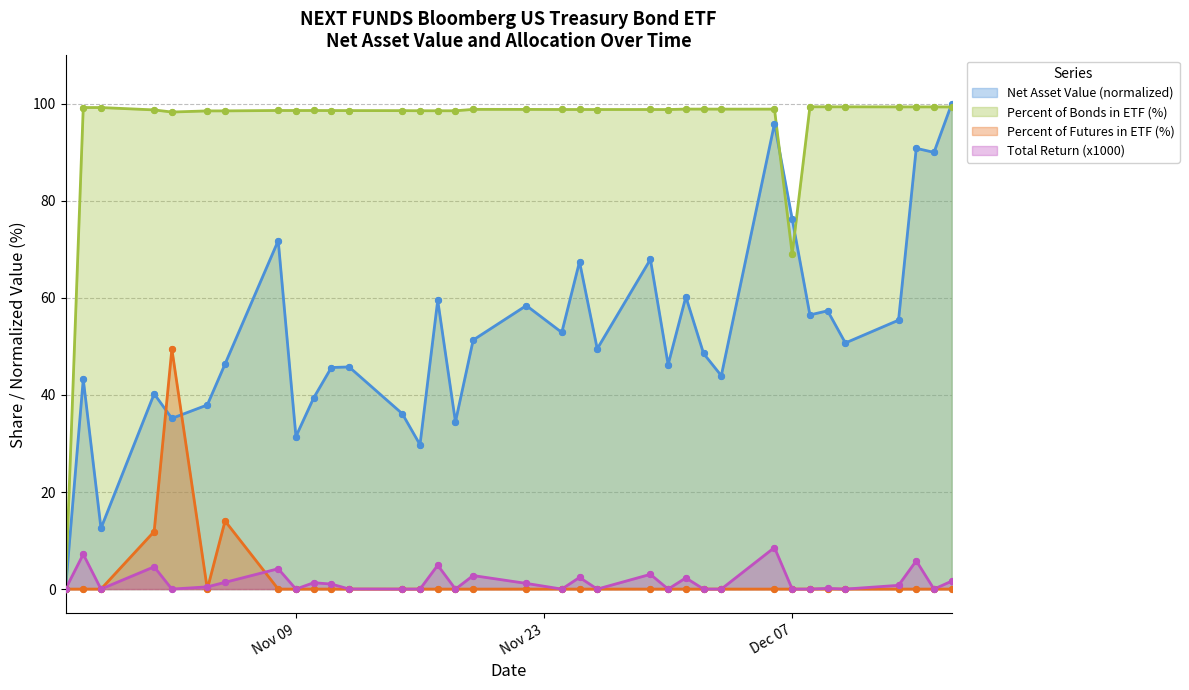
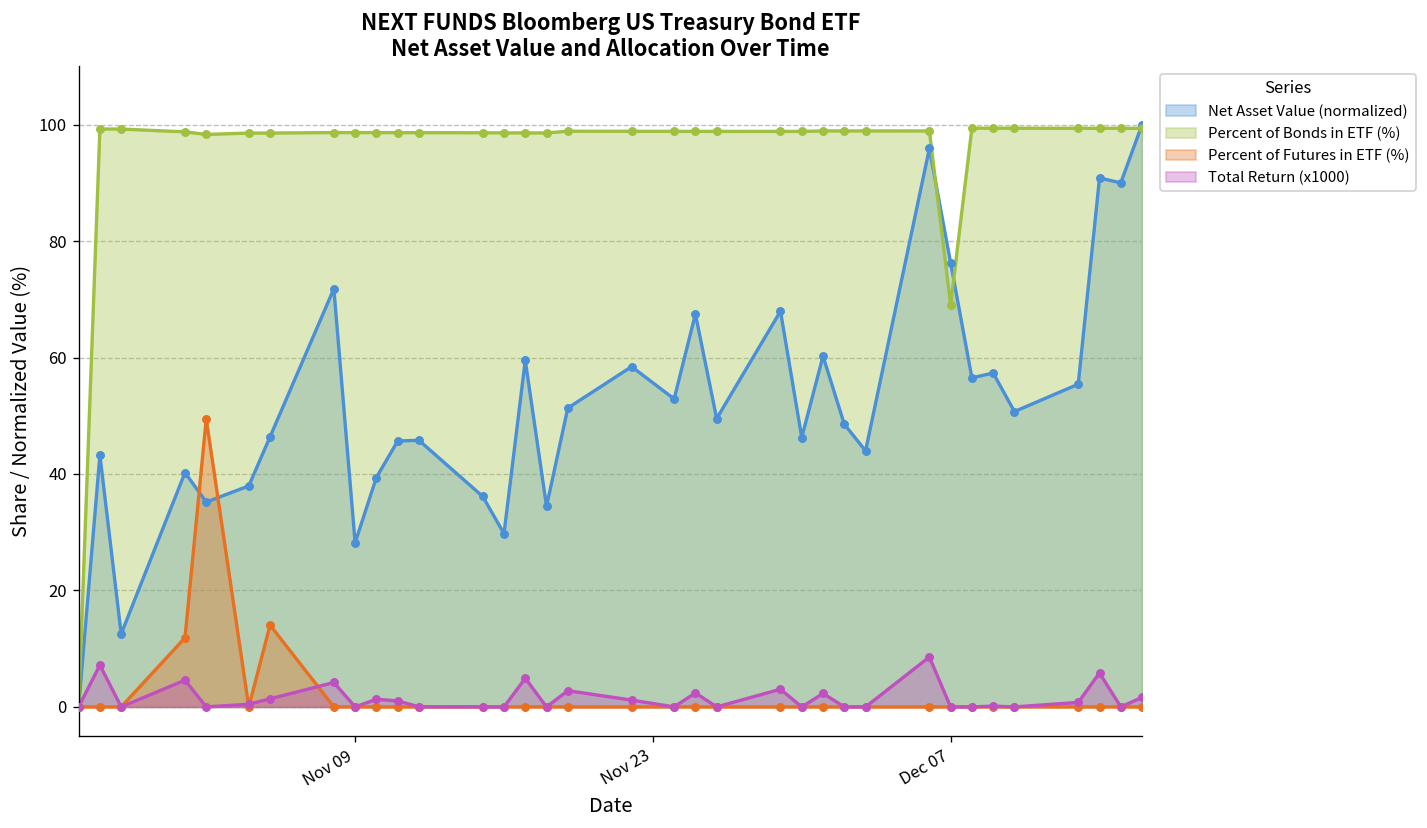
Net Asset Value (normalized), Nov 09: 31 -> 28
